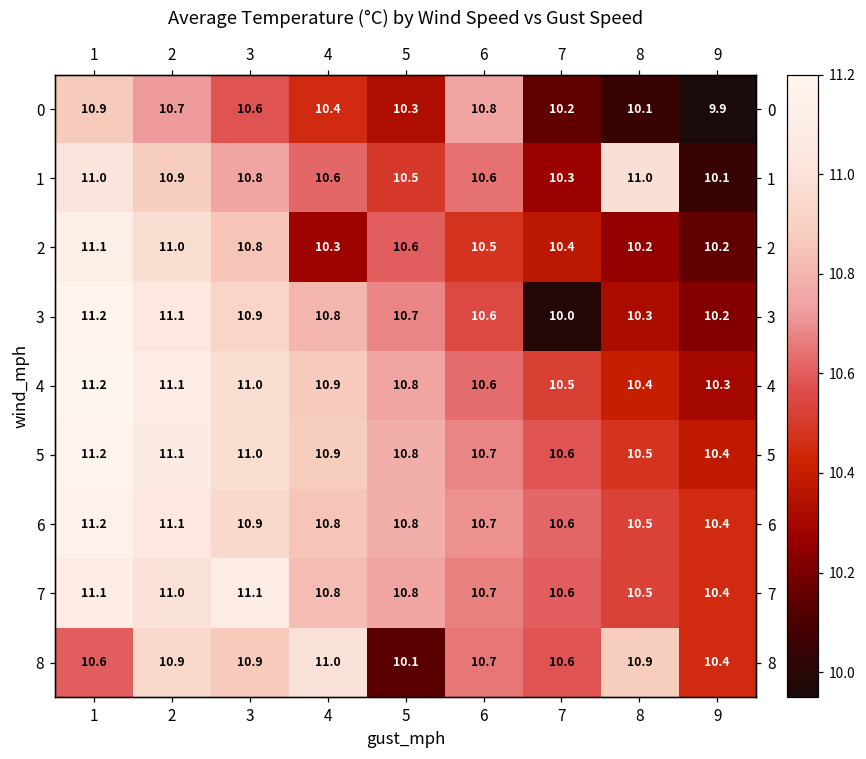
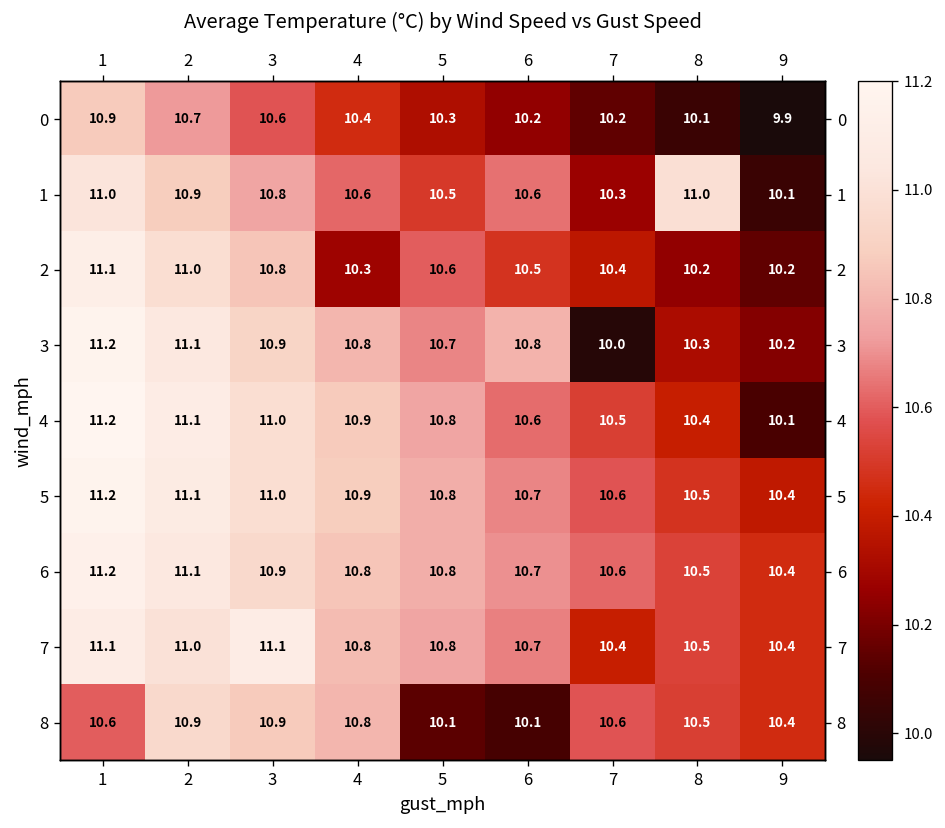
0, 6: 10.8 -> 10.2
3, 6: 10.6 -> 10.8
4, 9: 10.3 -> 10.1
7, 7: 10.6 -> 10.4
8, 4: 11.0 -> 10.8
8, 6: 10.7 -> 10.1
8, 8: 10.9 -> 10.5
